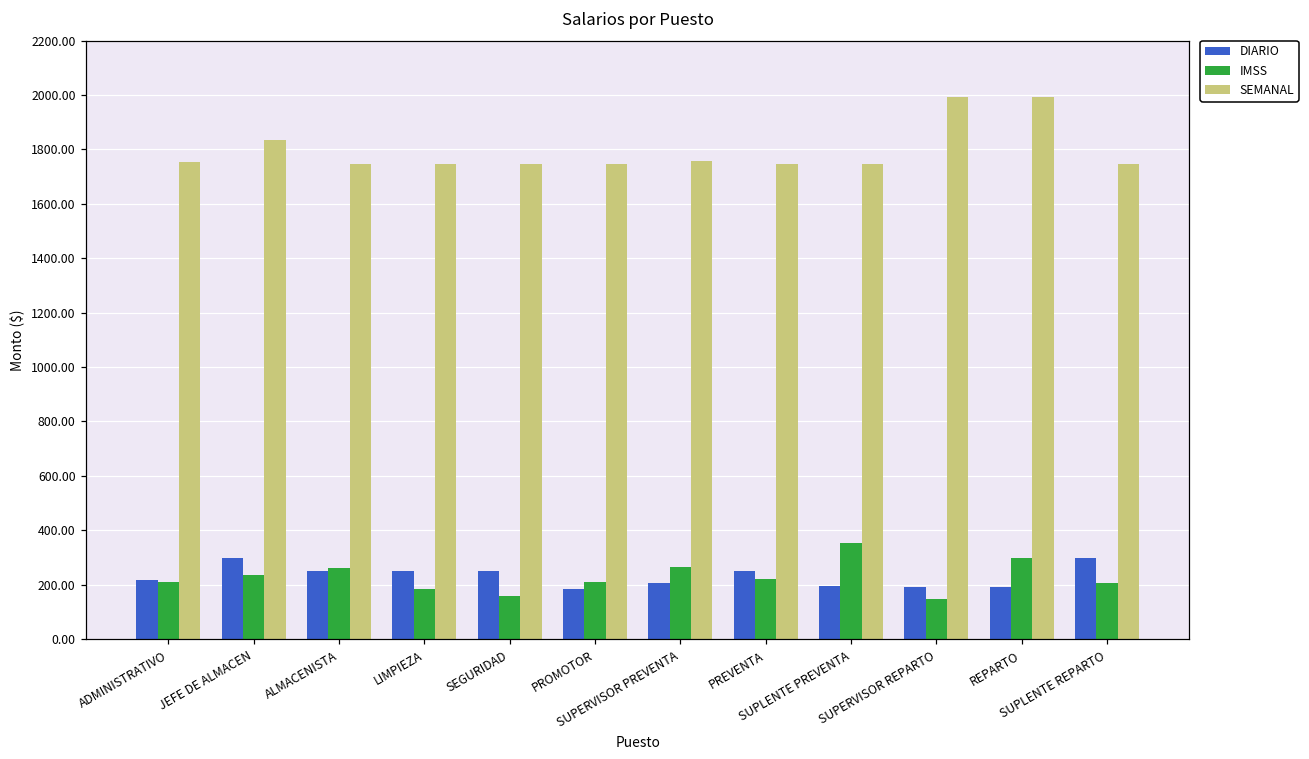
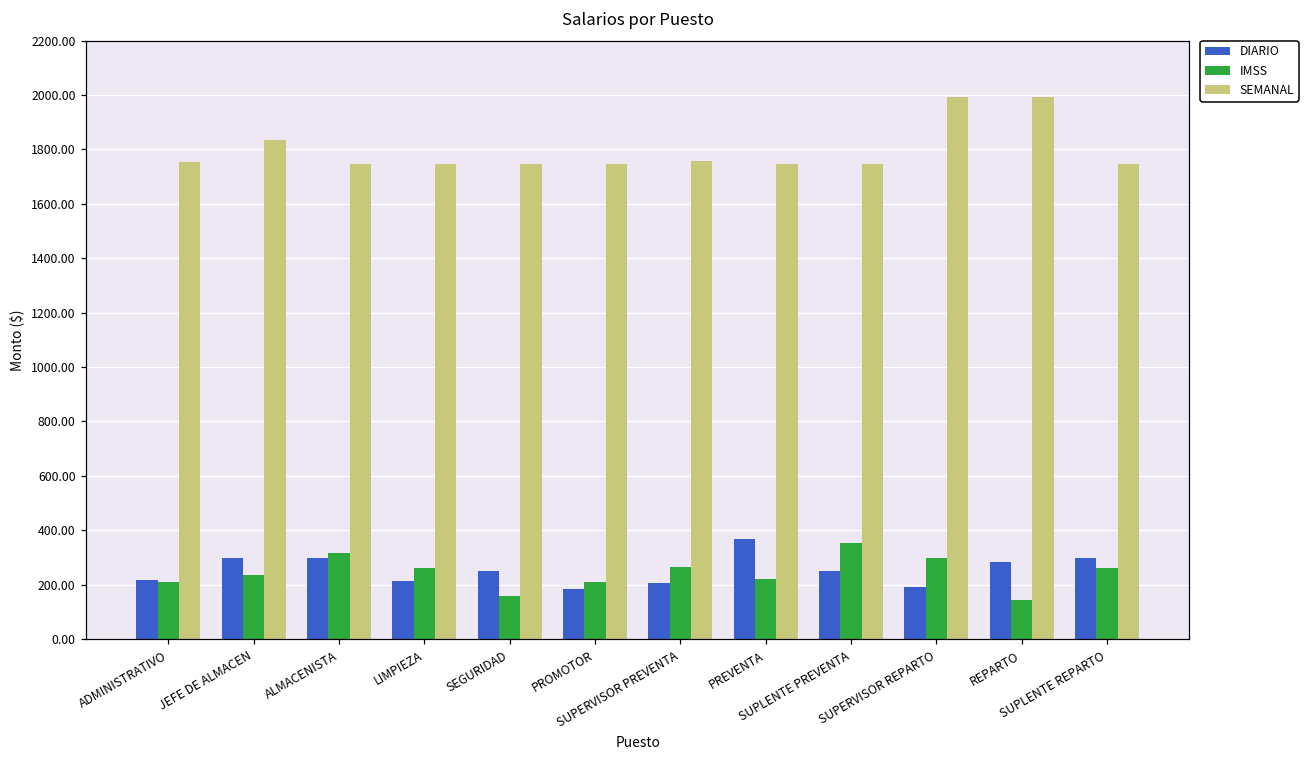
DIARIO, ALMACENISTA: 250 -> 300
IMSS, ALMACENISTA: 260 -> 320
DIARIO, LIMPIEZA: 250 -> 210
IMSS, LIMPIEZA: 180 -> 260
DIARIO, PREVENTA: 250 -> 370
DIARIO, SUPLENTE PREVENTA: 200 -> 250
IMSS, SUPERVISOR REPARTO: 150 -> 300
DIARIO, REPARTO: 190 -> 280
IMSS, REPARTO: 300 -> 140
IMSS, SUPLENTE REPARTO: 210 -> 260
